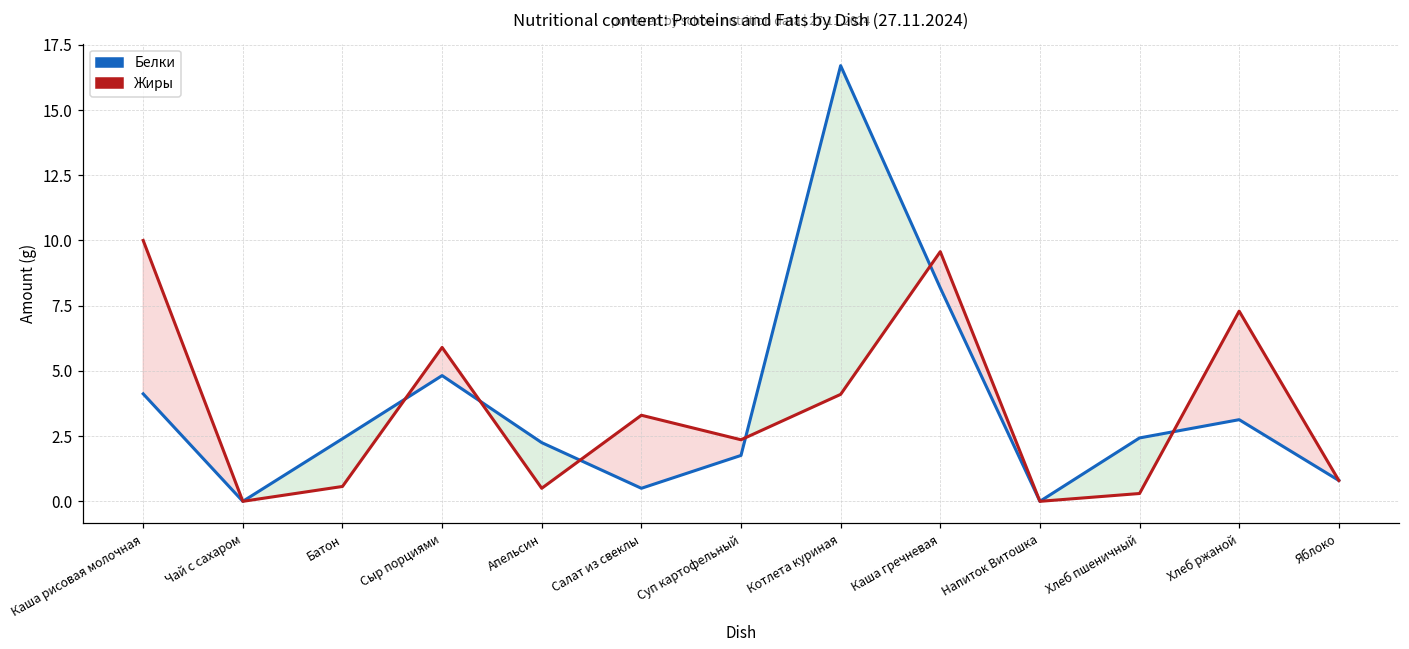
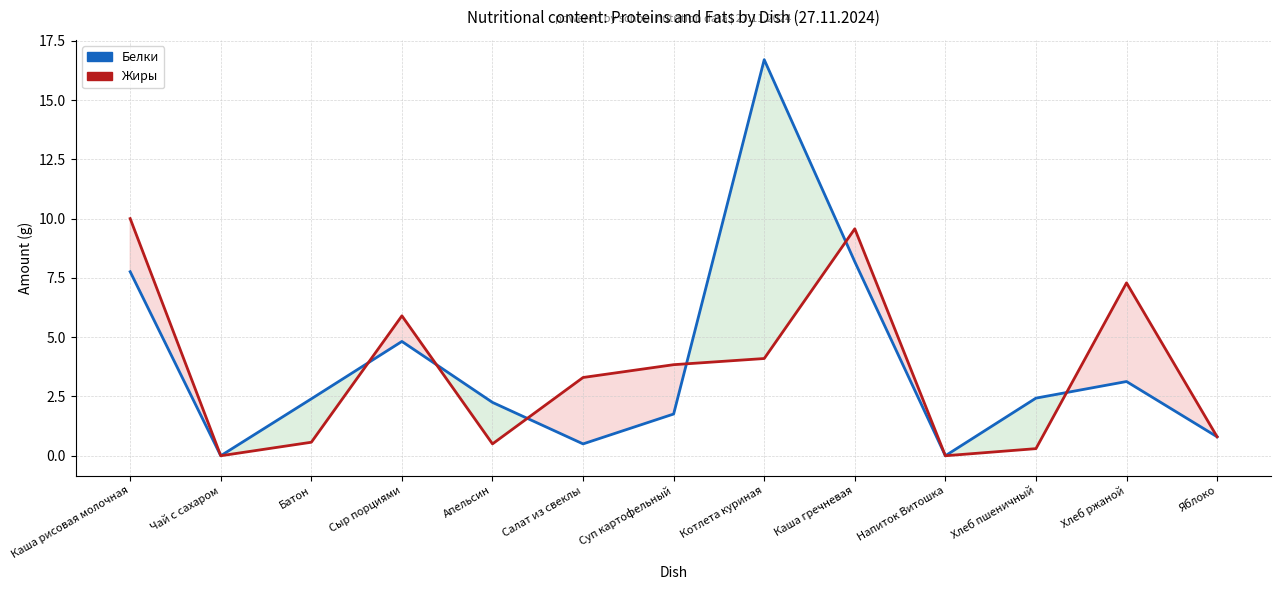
Белки, Каша рисовая молочная: 4.1 -> 7.8
Жиры, Суп картофельный: 2.4 -> 3.8
